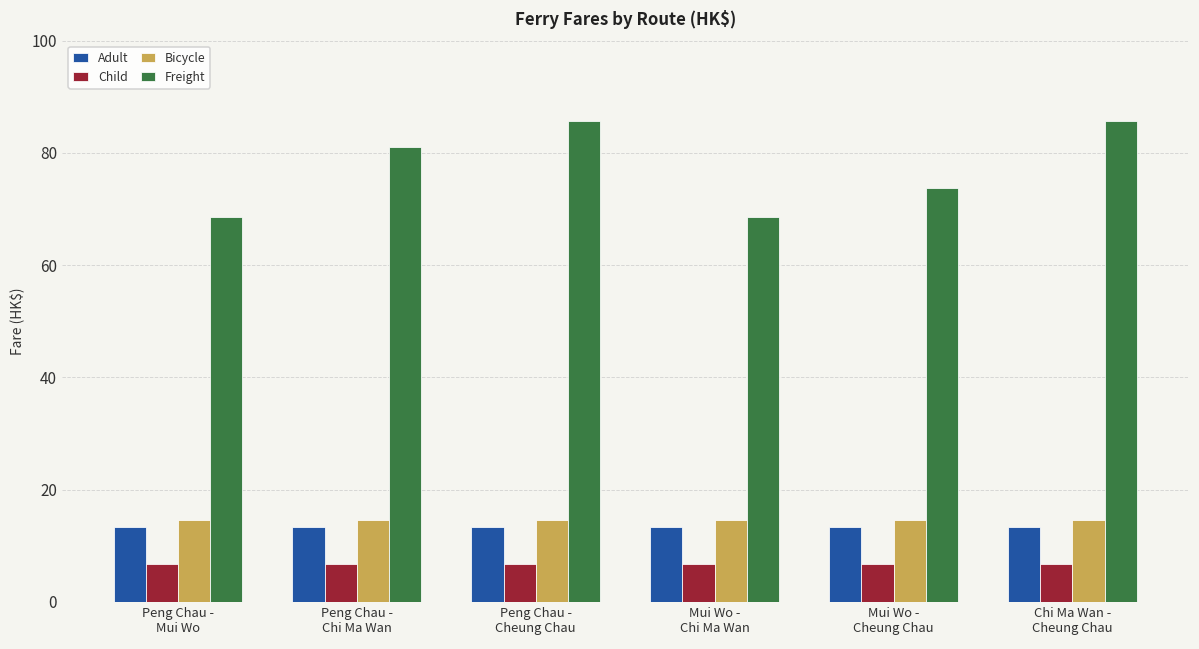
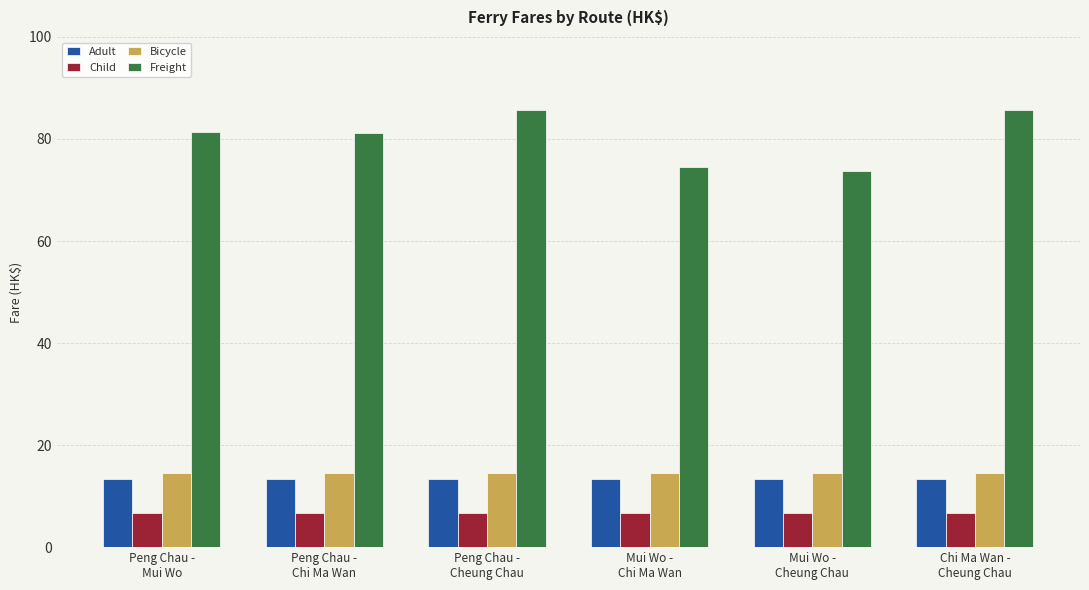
Freight, Peng Chau - Mui Wo: 69 -> 81
Freight, Mui Wo - Chi Ma Wan: 69 -> 75
